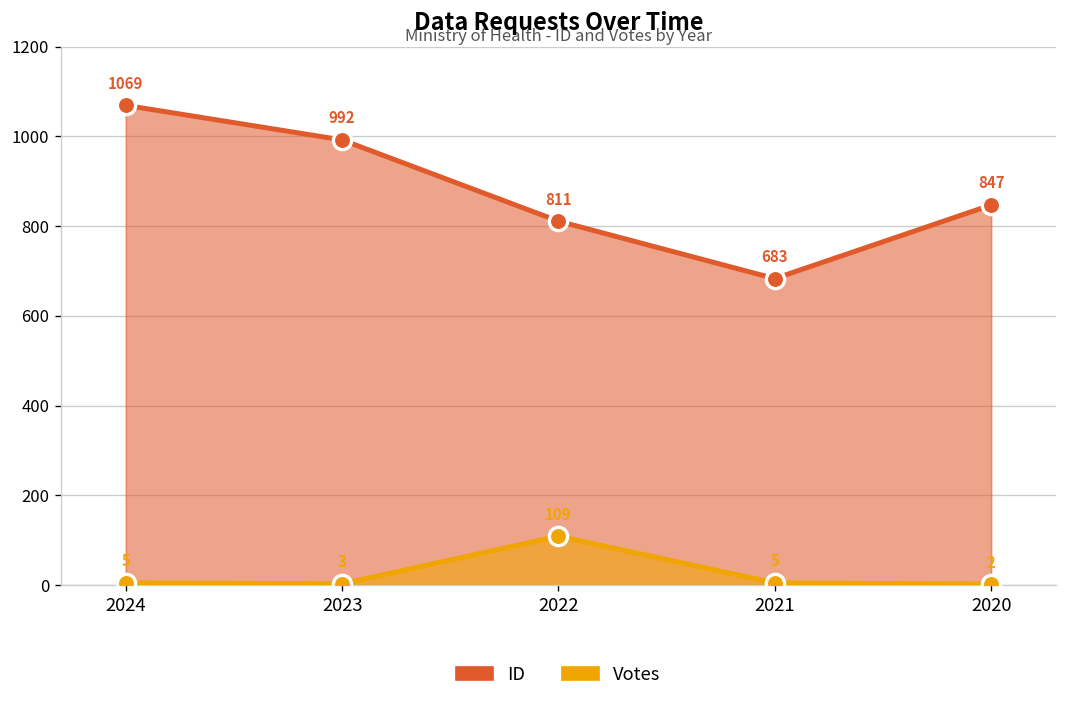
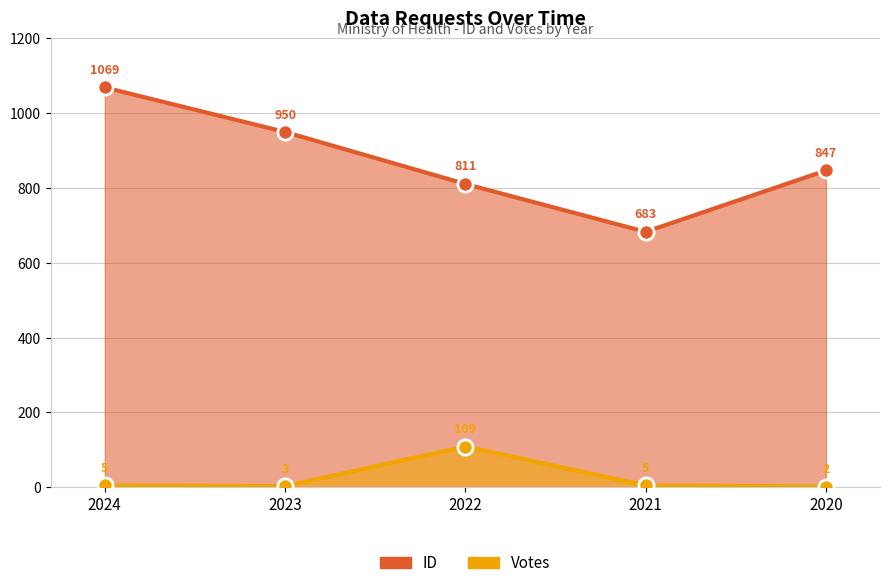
ID, 2023: 992 -> 950
